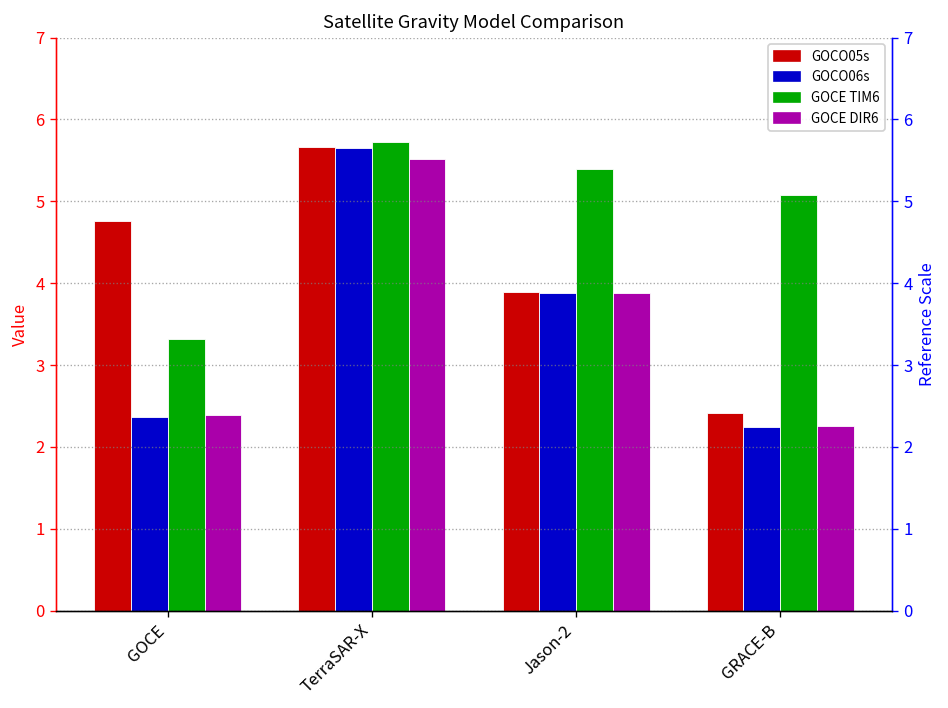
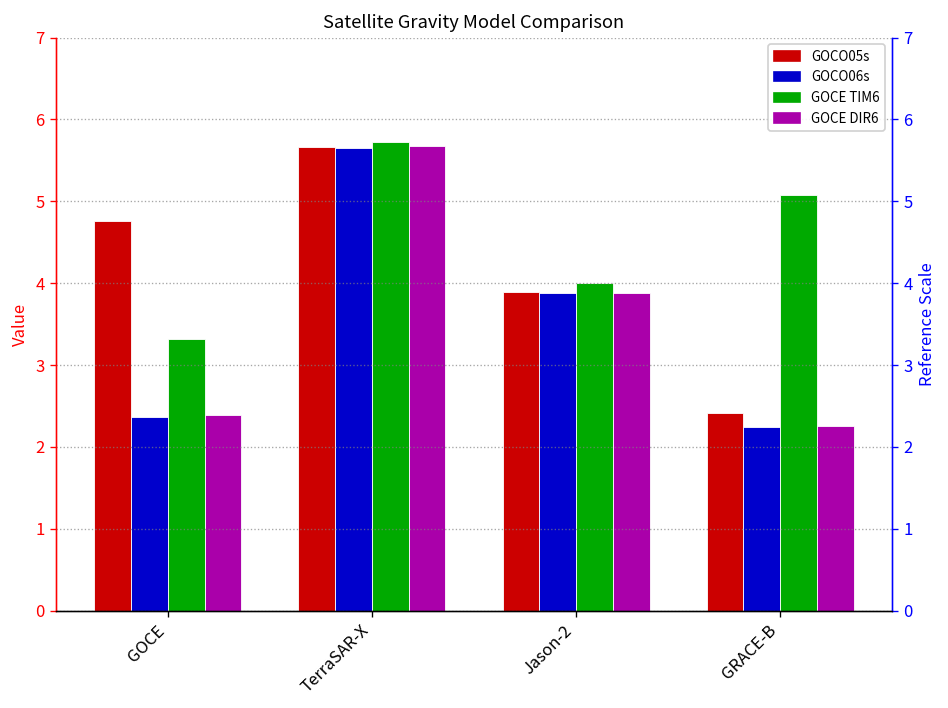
GOCE DIR6, TerraSAR-X: 5.5 -> 5.7
GOCE TIM6, Jason-2: 5.4 -> 4.0
